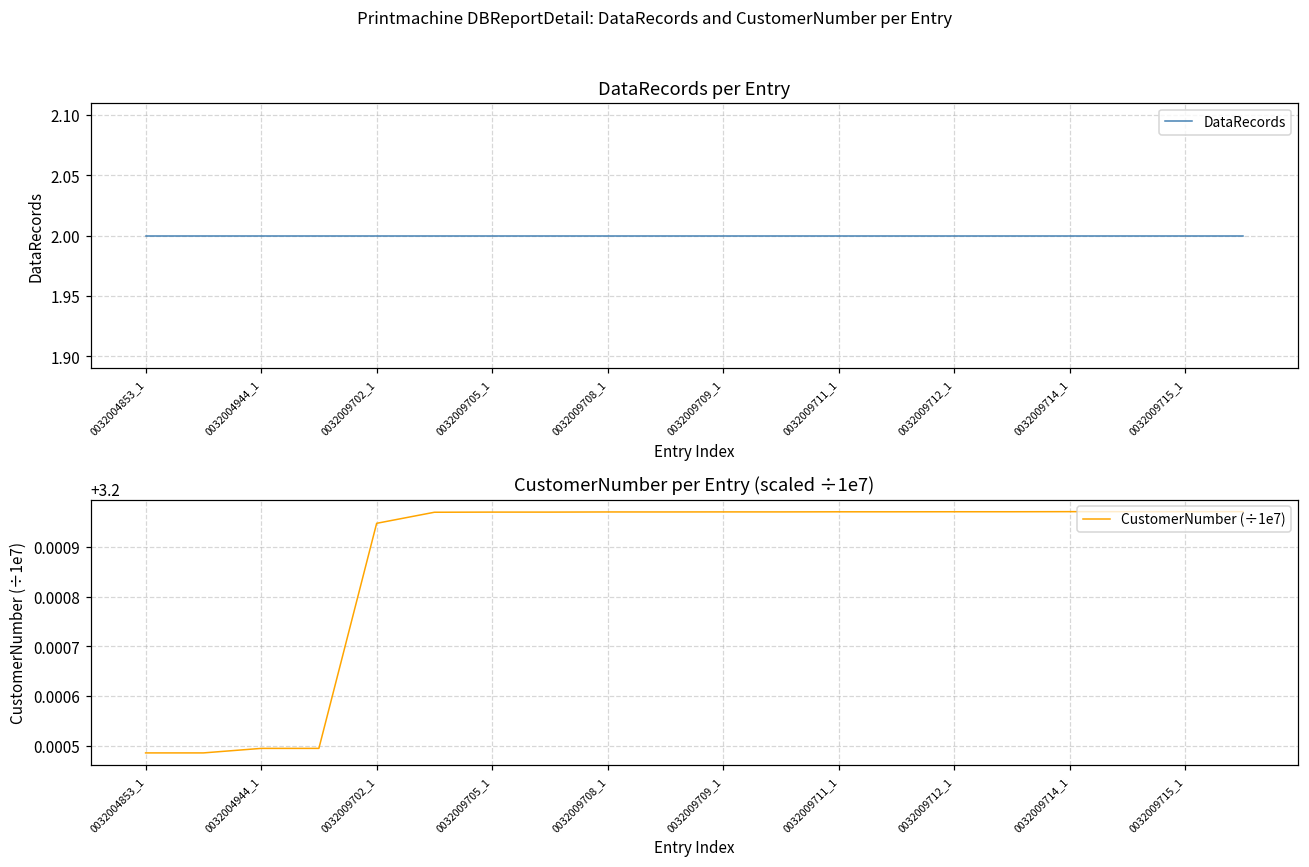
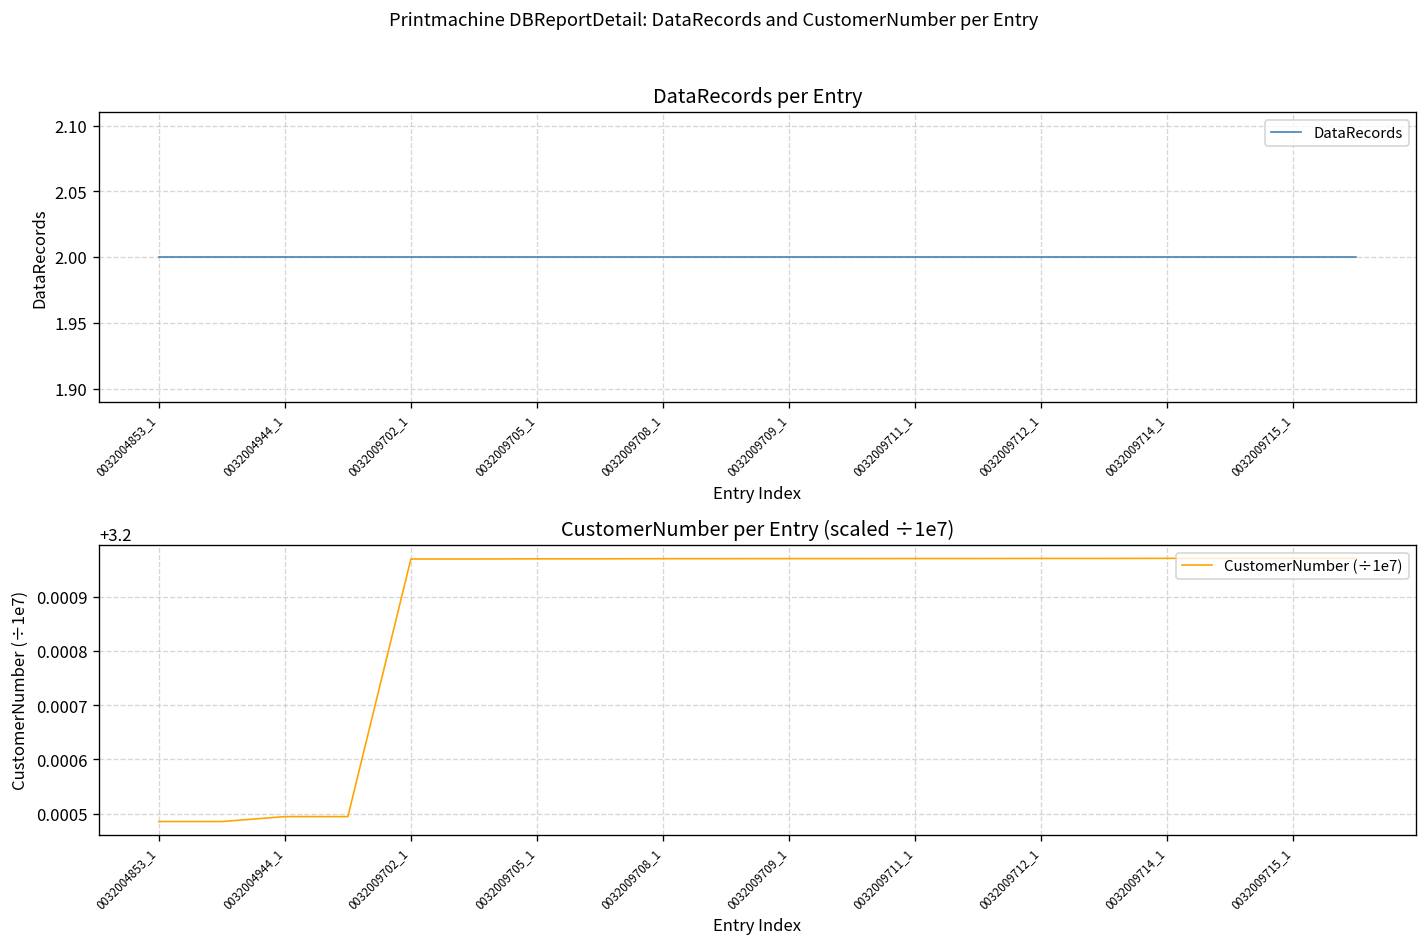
CustomerNumber per Entry (scaled ÷1e7), 0032009702_1: 3.20095 -> 3.20097
